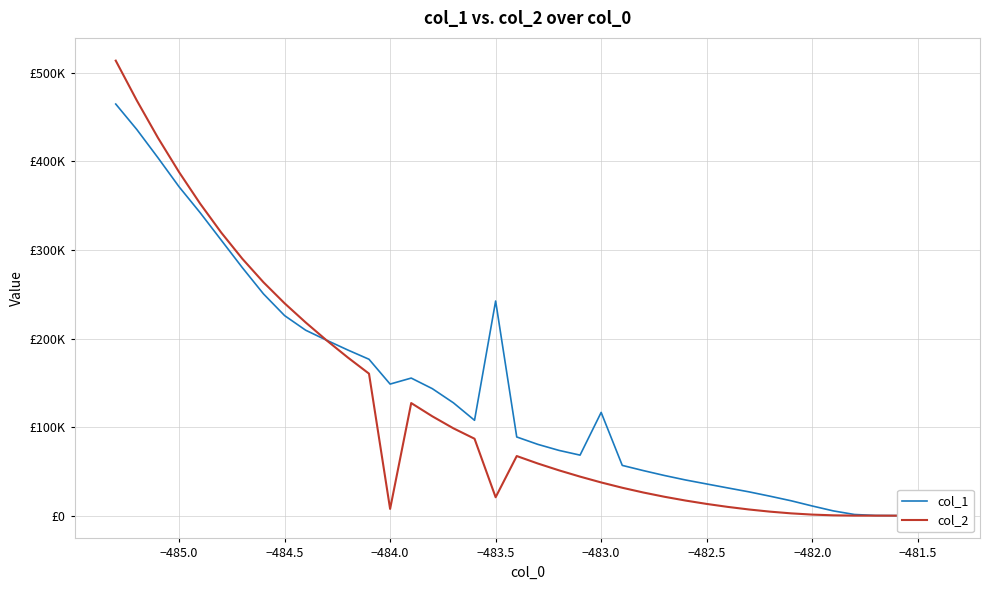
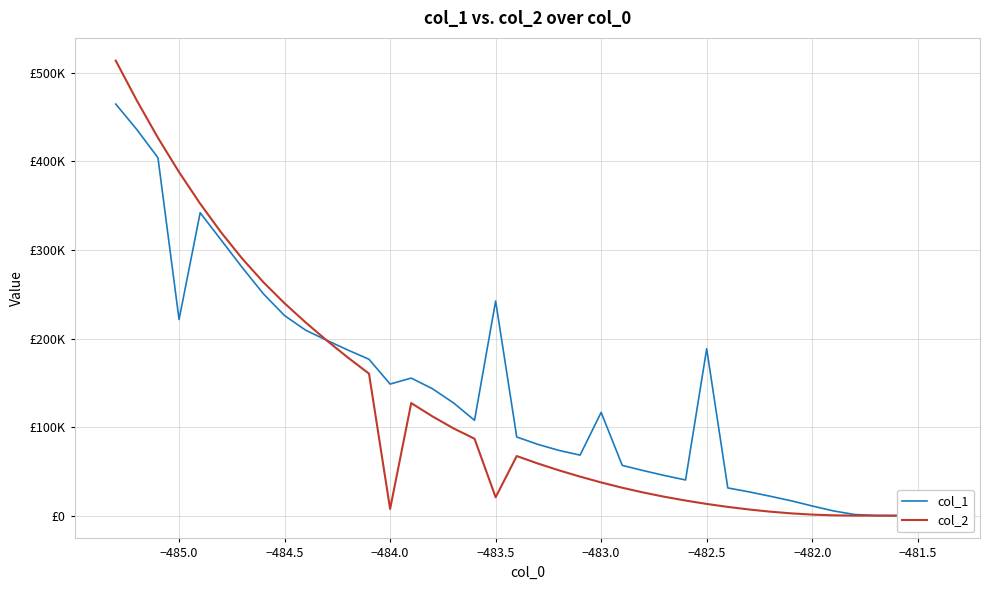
col_1, −485.0: £370000 -> £220000
col_1, −482.5: £40000 -> £190000
